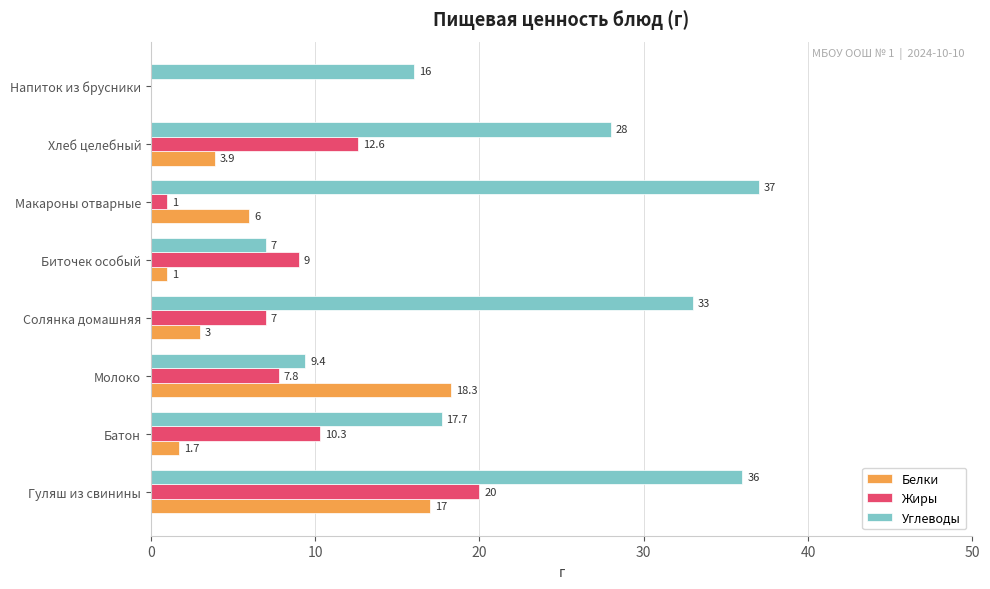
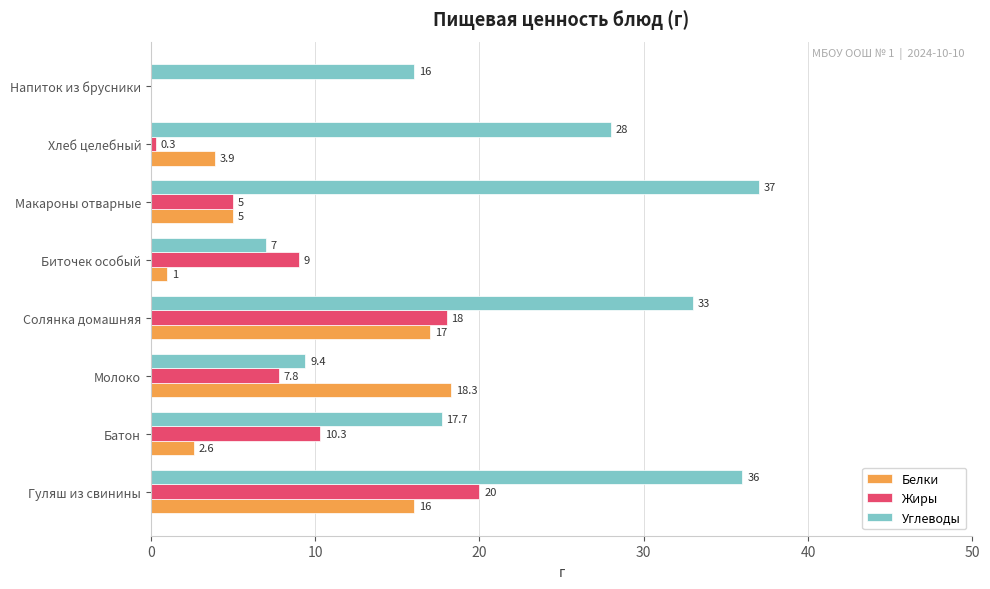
Жиры, Хлеб целебный: 12.6 -> 0.3
Жиры, Макароны отварные: 1 -> 5
Белки, Макароны отварные: 6 -> 5
Жиры, Солянка домашняя: 7 -> 18
Белки, Солянка домашняя: 3 -> 17
Белки, Батон: 1.7 -> 2.6
Белки, Гуляш из свинины: 17 -> 16
